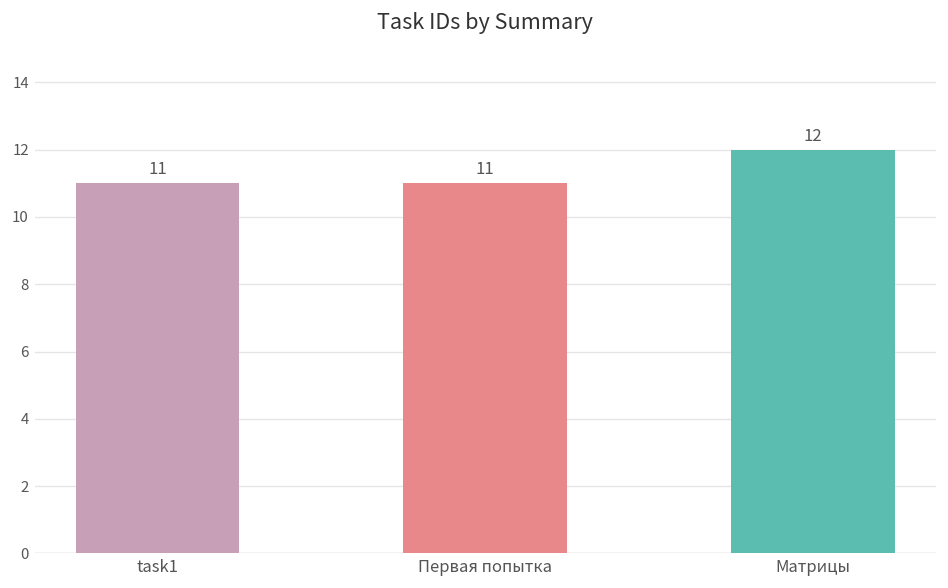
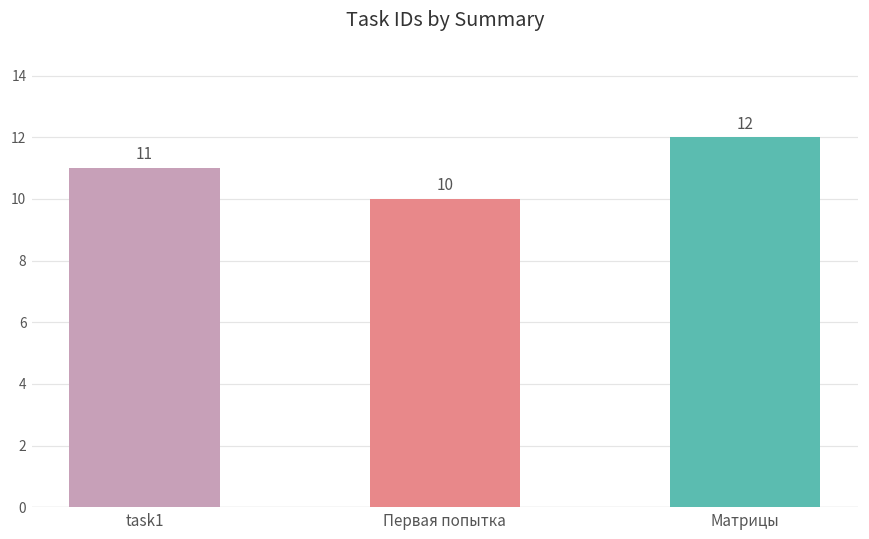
Первая попытка: 11 -> 10
